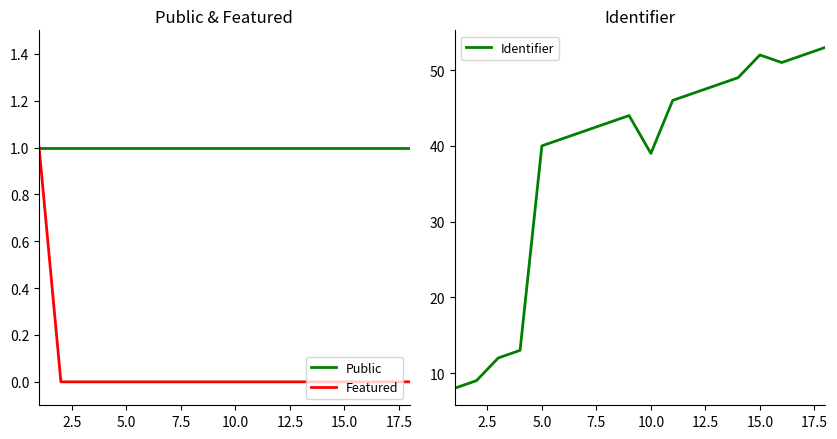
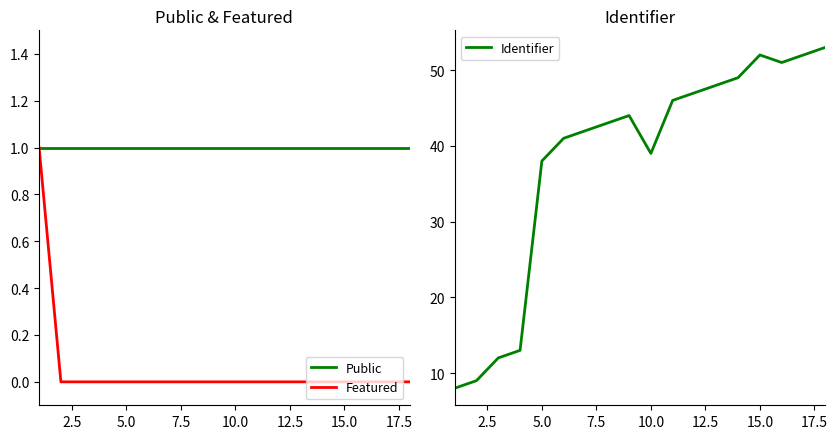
Identifier, 5.0: 40 -> 38
